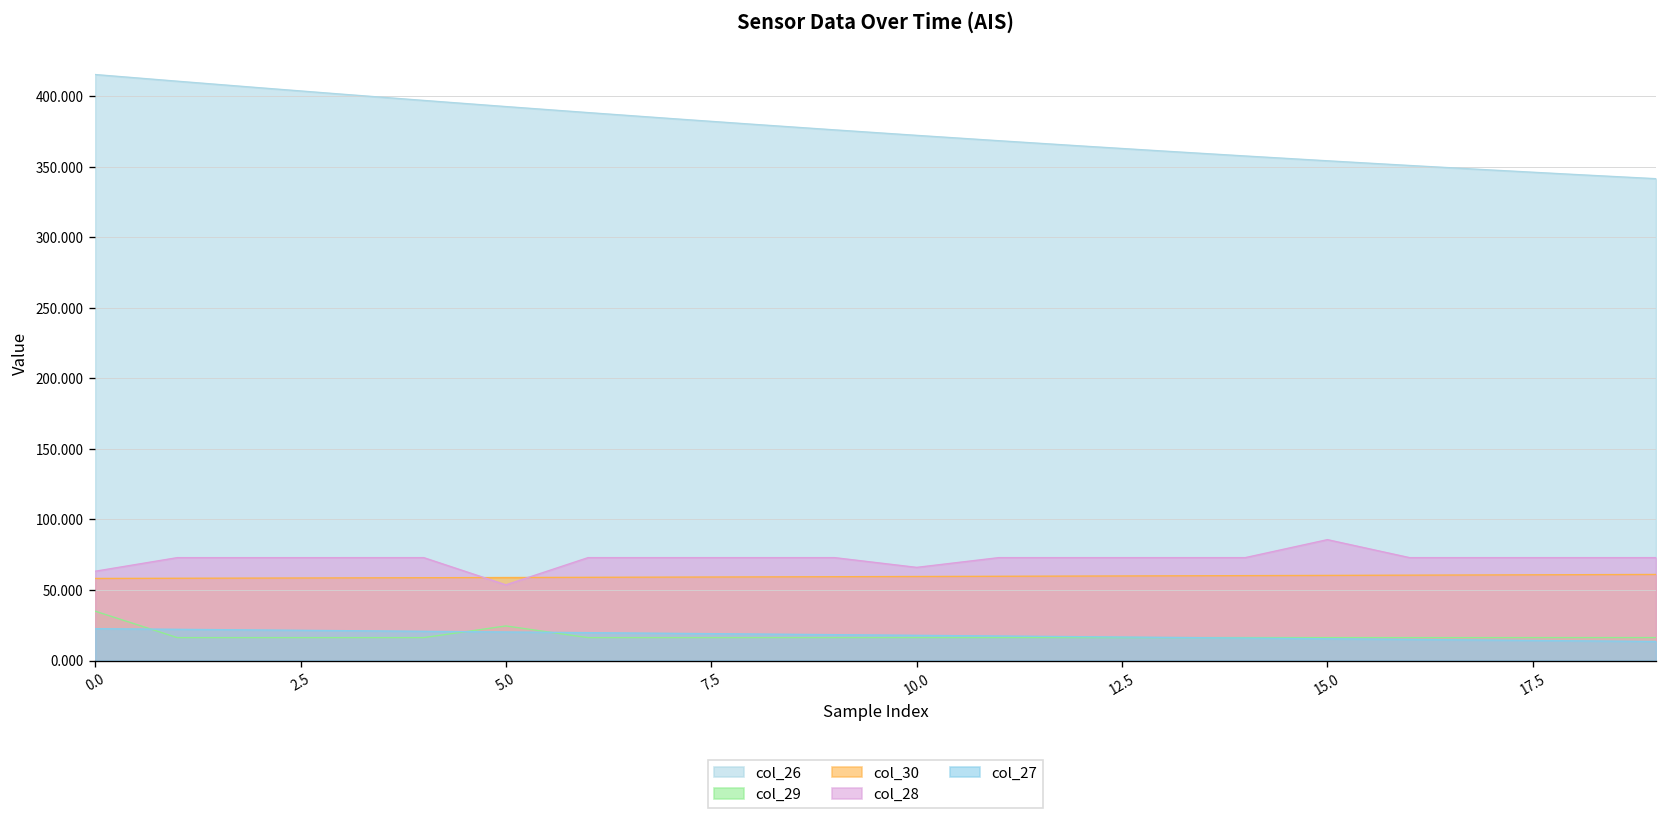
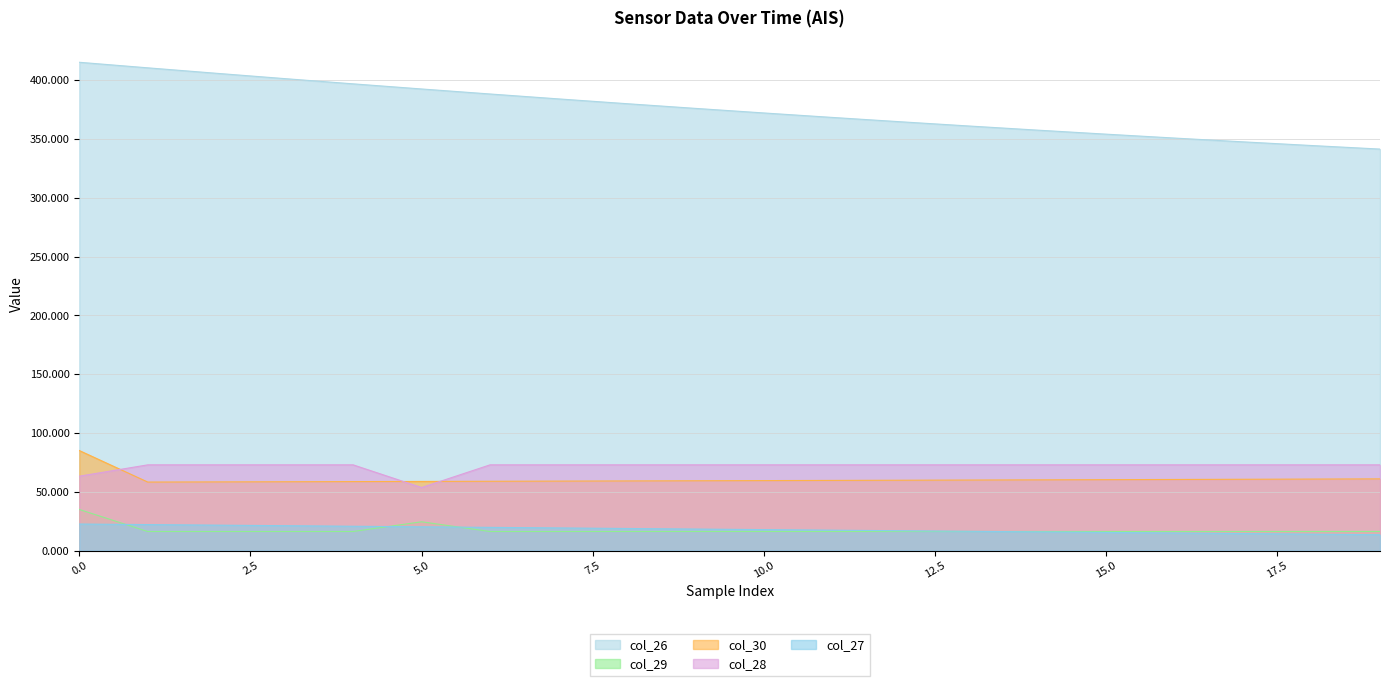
col_30, 0.0: 58 -> 85
col_28, 10.0: 66 -> 73
col_28, 15.0: 86 -> 73
